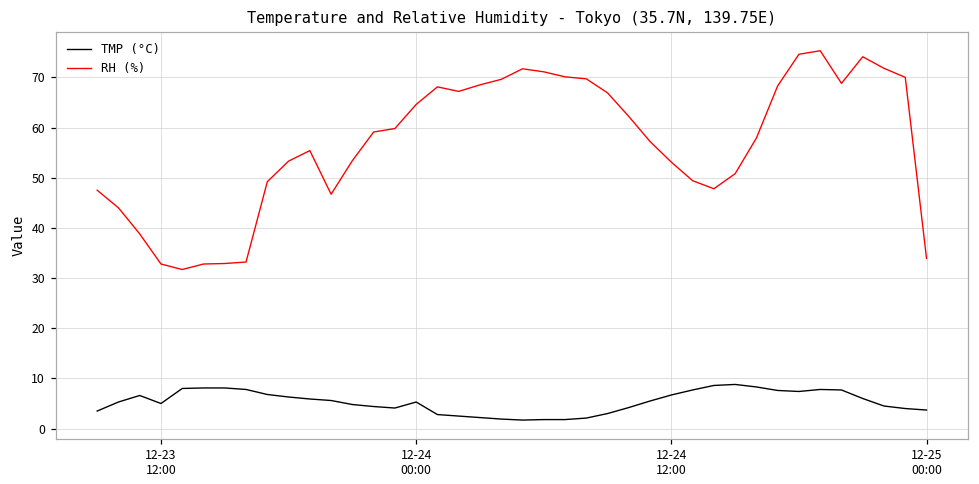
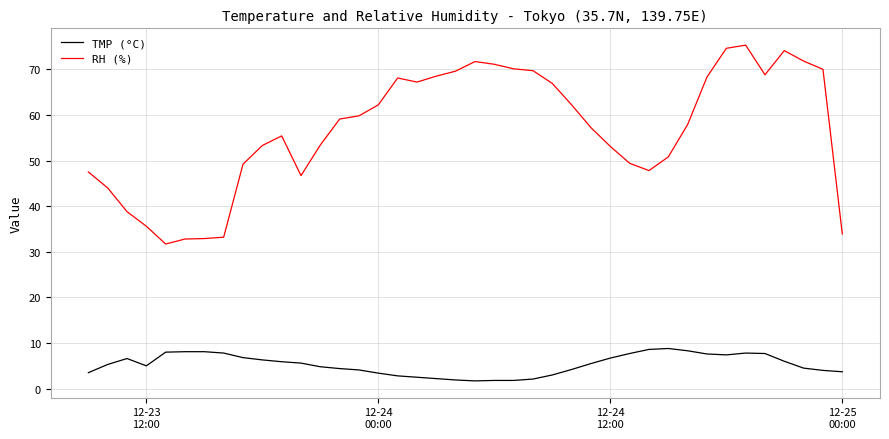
RH (%), 12-23 12:00: 33 -> 36
TMP (°C), 12-24 00:00: 5 -> 3
RH (%), 12-24 00:00: 65 -> 62
